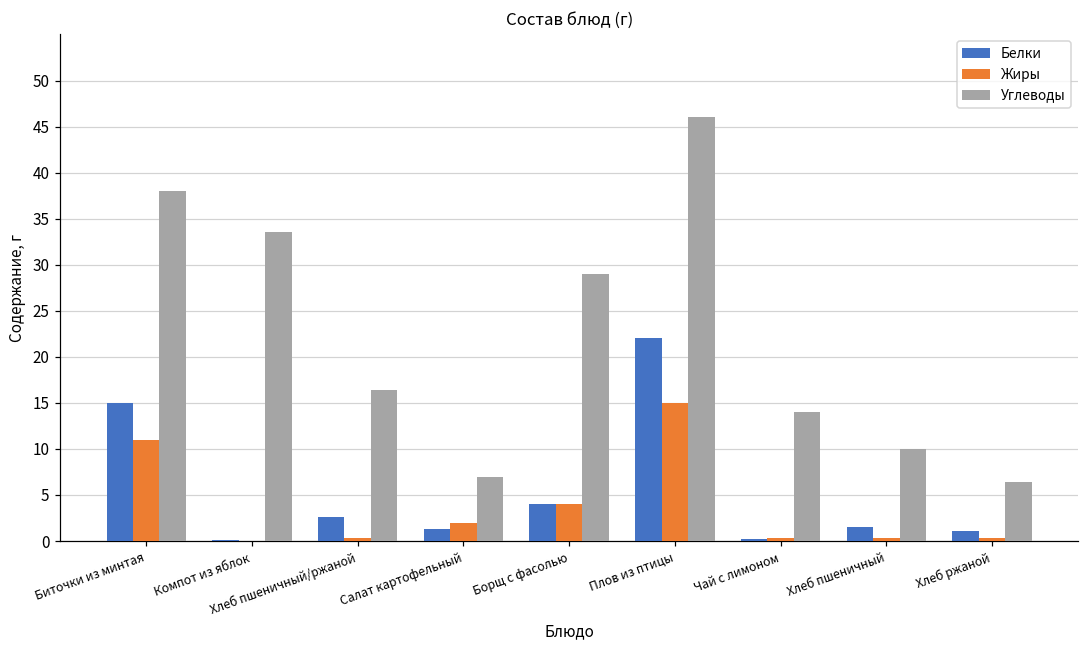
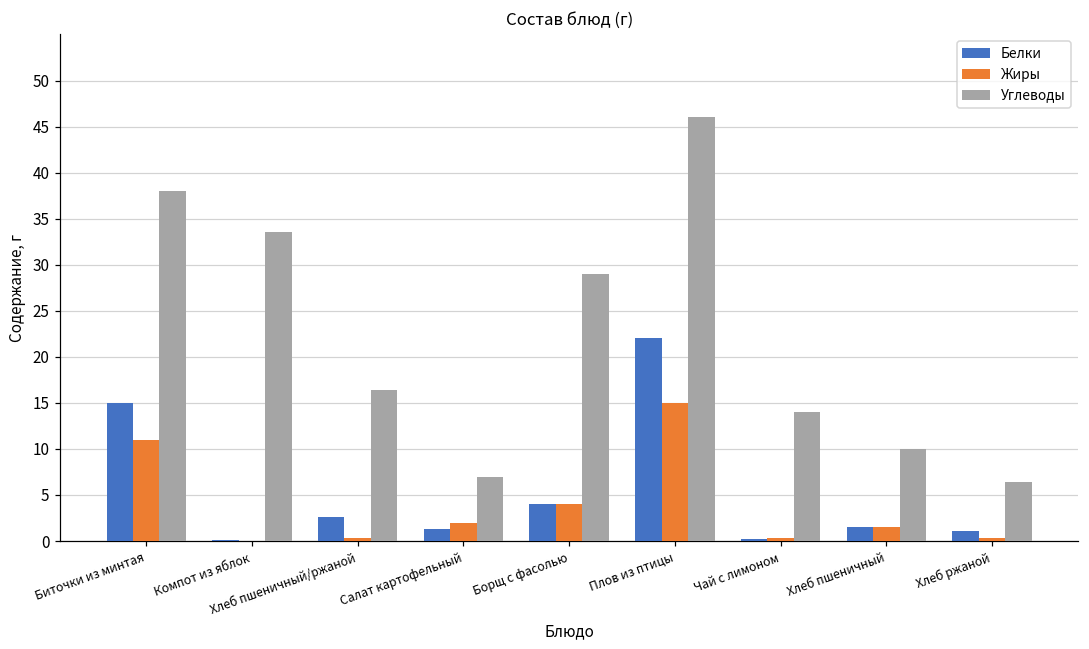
Жиры, Хлеб пшеничный: 0 -> 2
